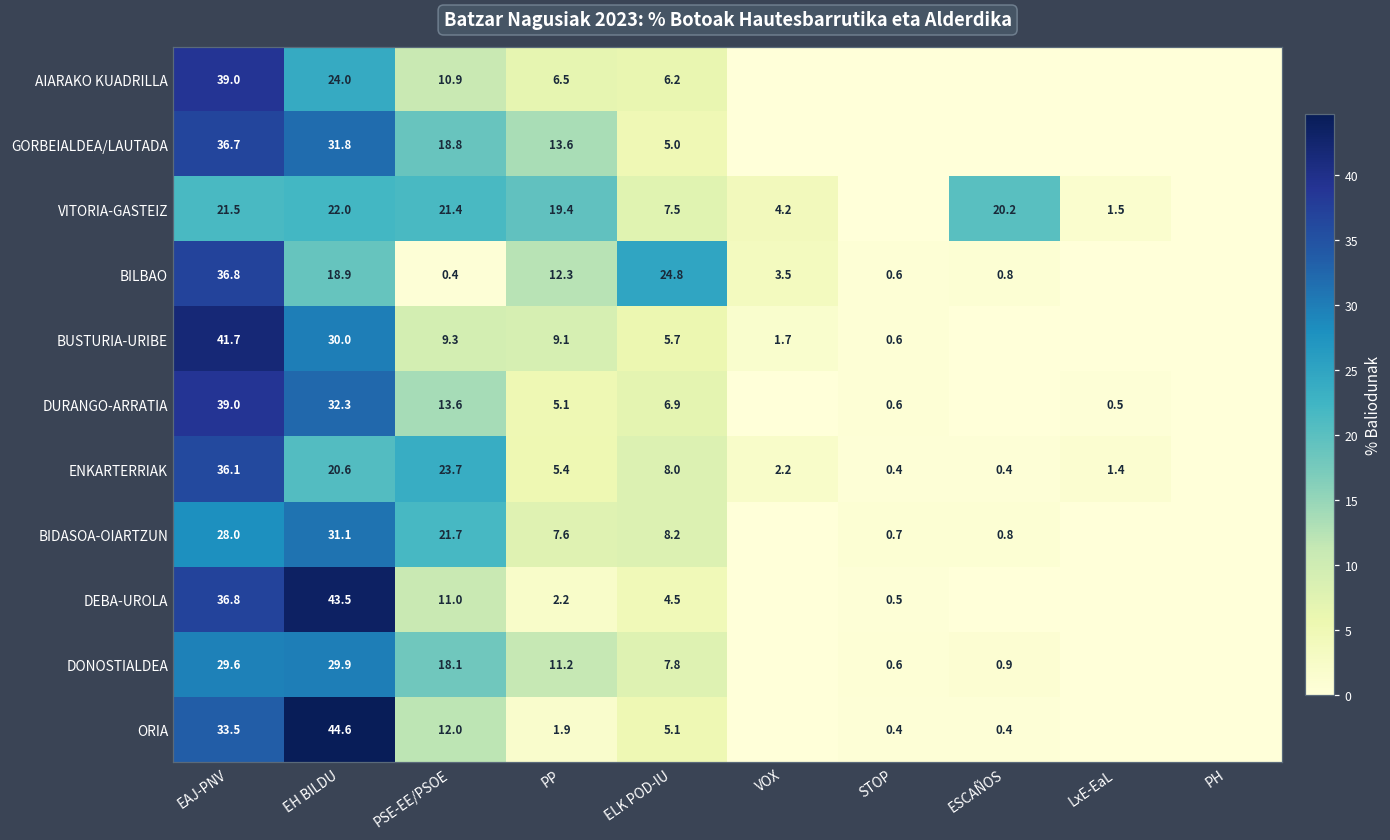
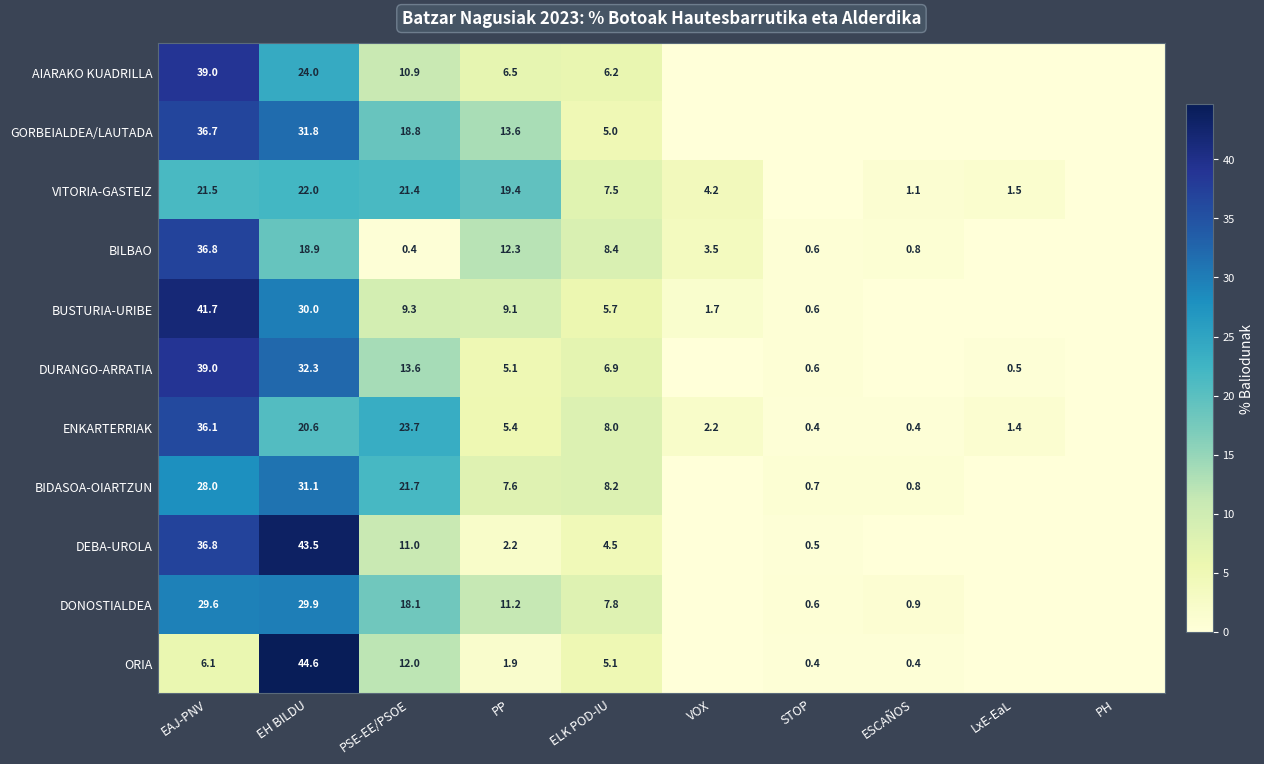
VITORIA-GASTEIZ, ESCAÑOS: 20.2 -> 1.1
BILBAO, ELK POD-IU: 24.8 -> 8.4
ORIA, EAJ-PNV: 33.5 -> 6.1
